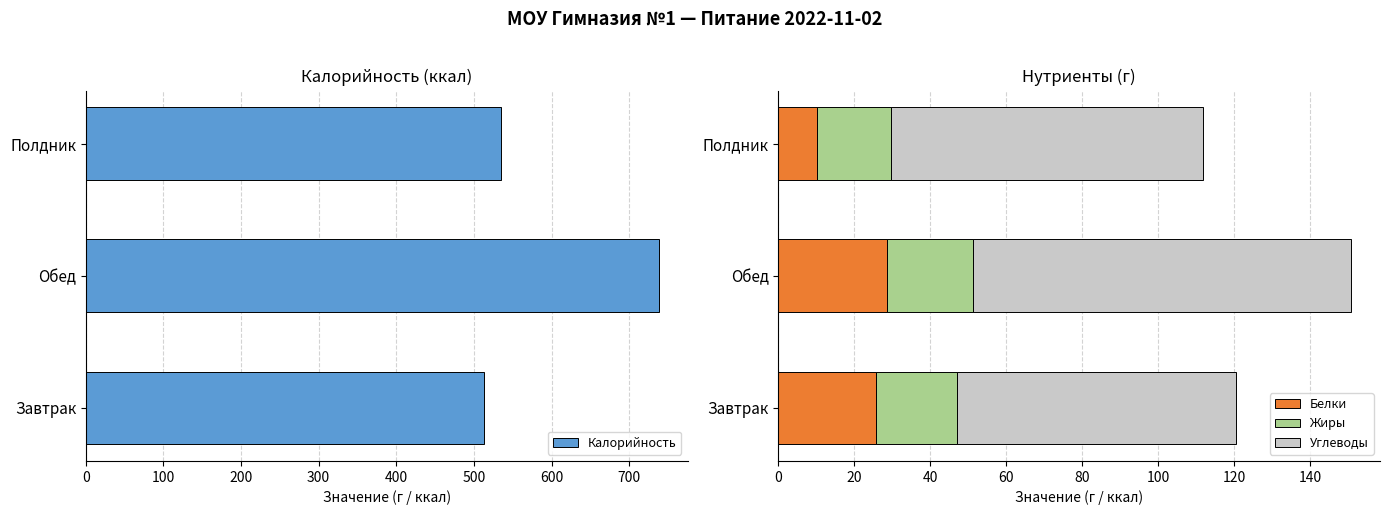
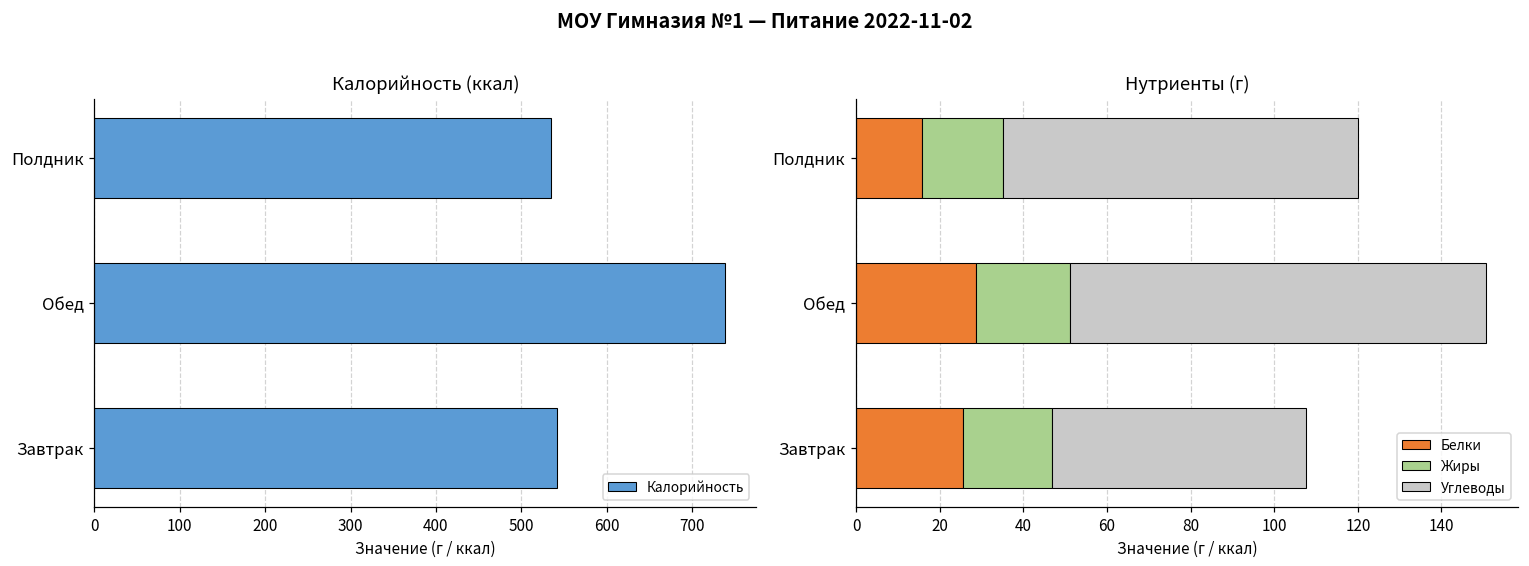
Калорийность (ккал), Завтрак: 510 -> 540
Нутриенты (г), Белки, Полдник: 10 -> 16
Нутриенты (г), Углеводы, Полдник: 82 -> 85
Нутриенты (г), Углеводы, Завтрак: 74 -> 61
